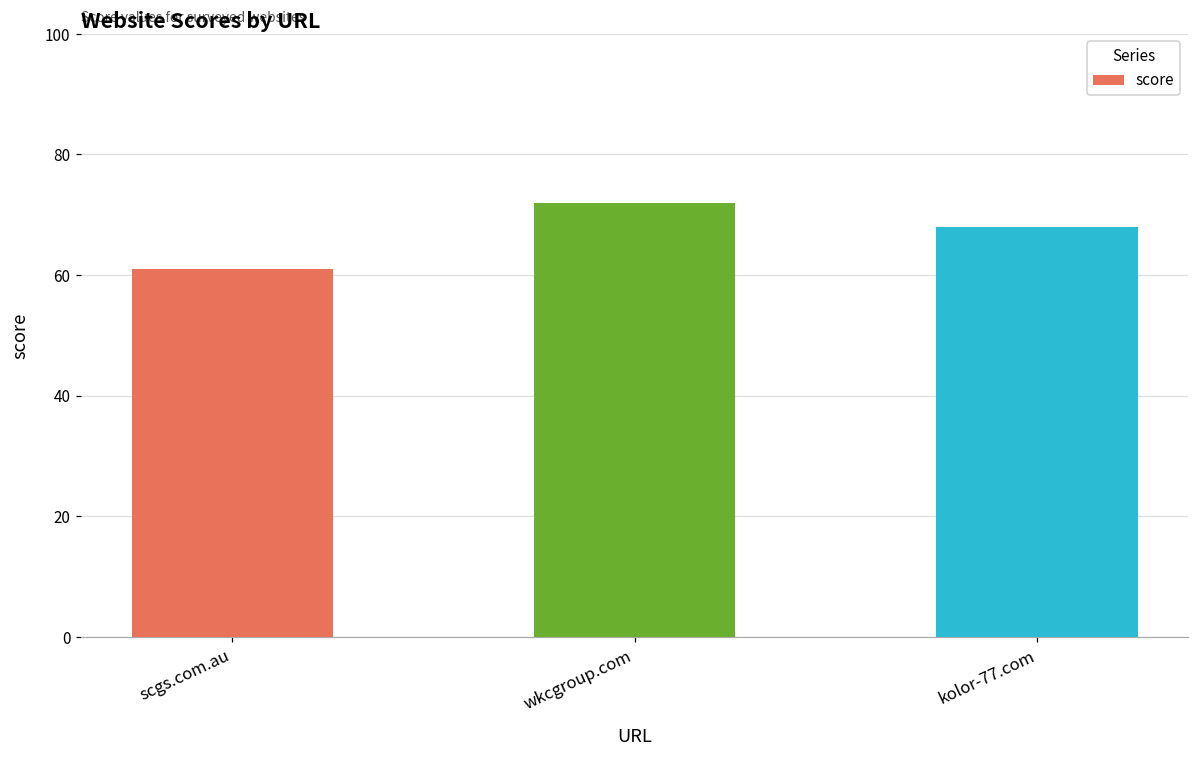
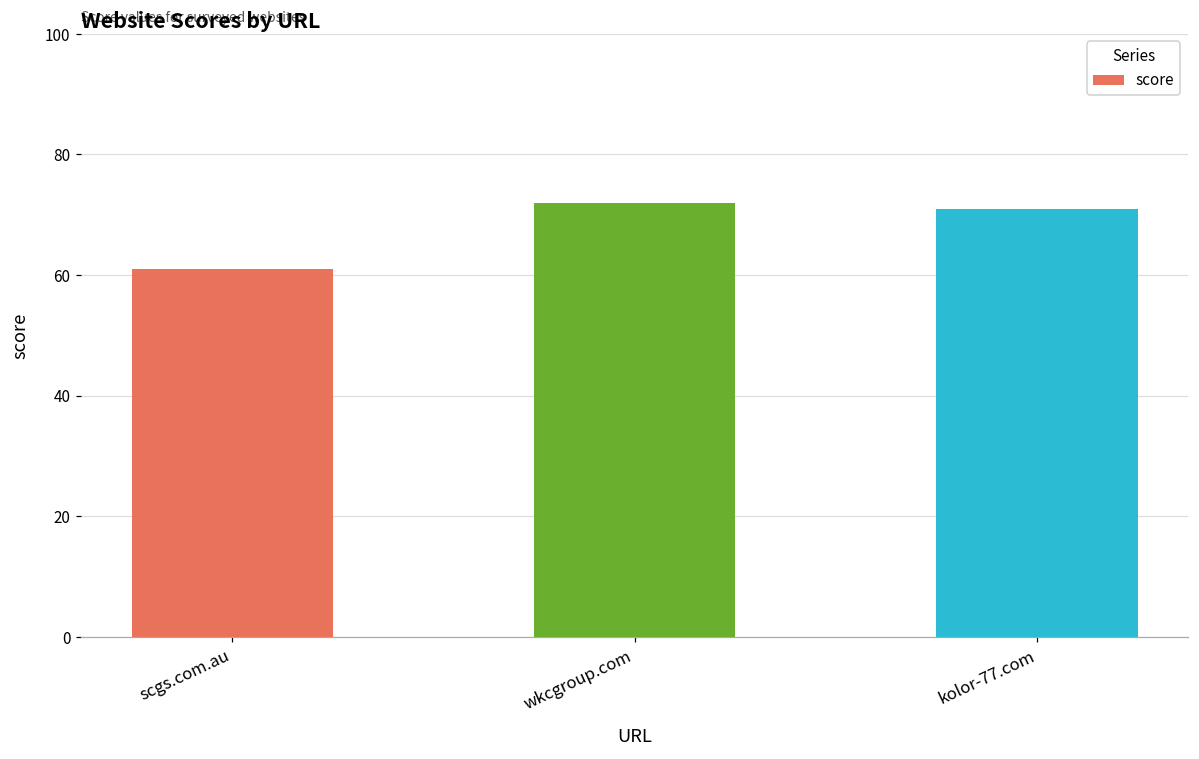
kolor-77.com: 68 -> 71
